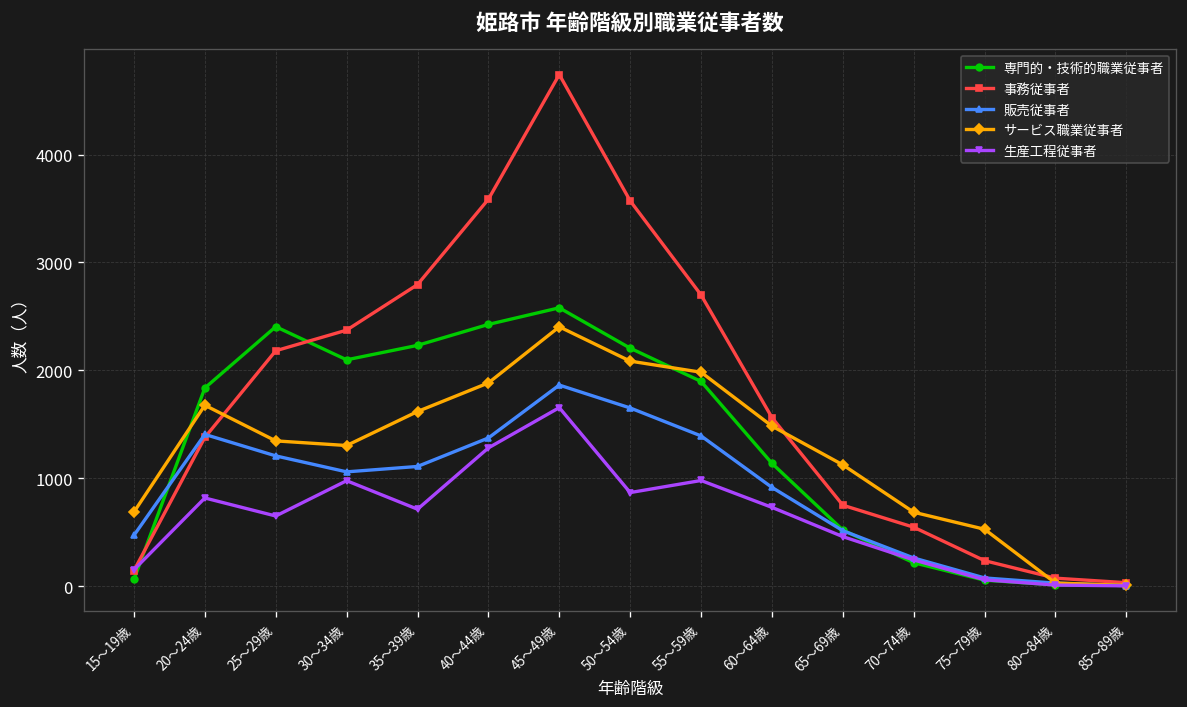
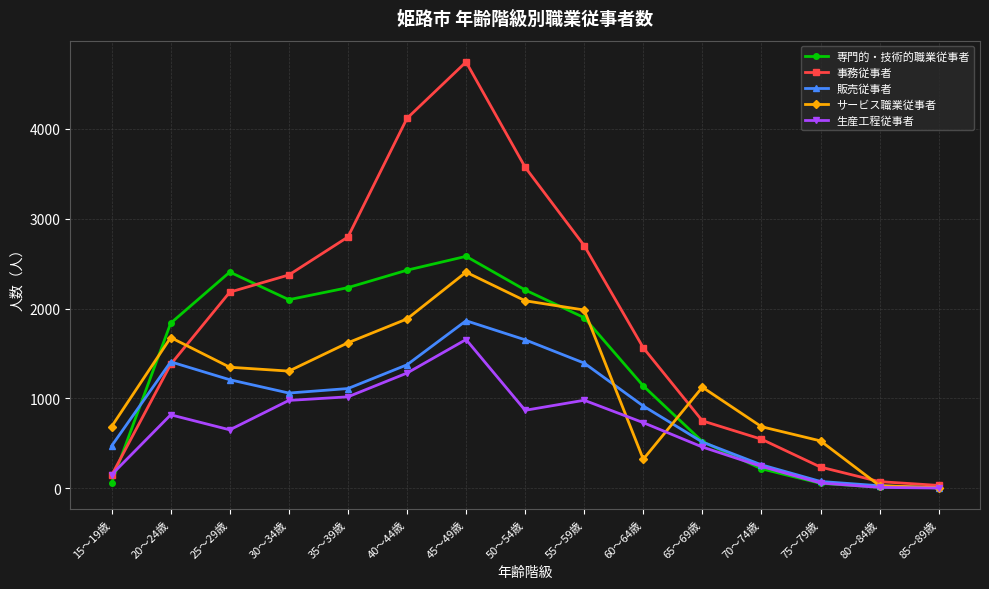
生産工程従事者, 35～39歳: 700 -> 1000
事務従事者, 40～44歳: 3600 -> 4100
サービス職業従事者, 60～64歳: 1500 -> 300
